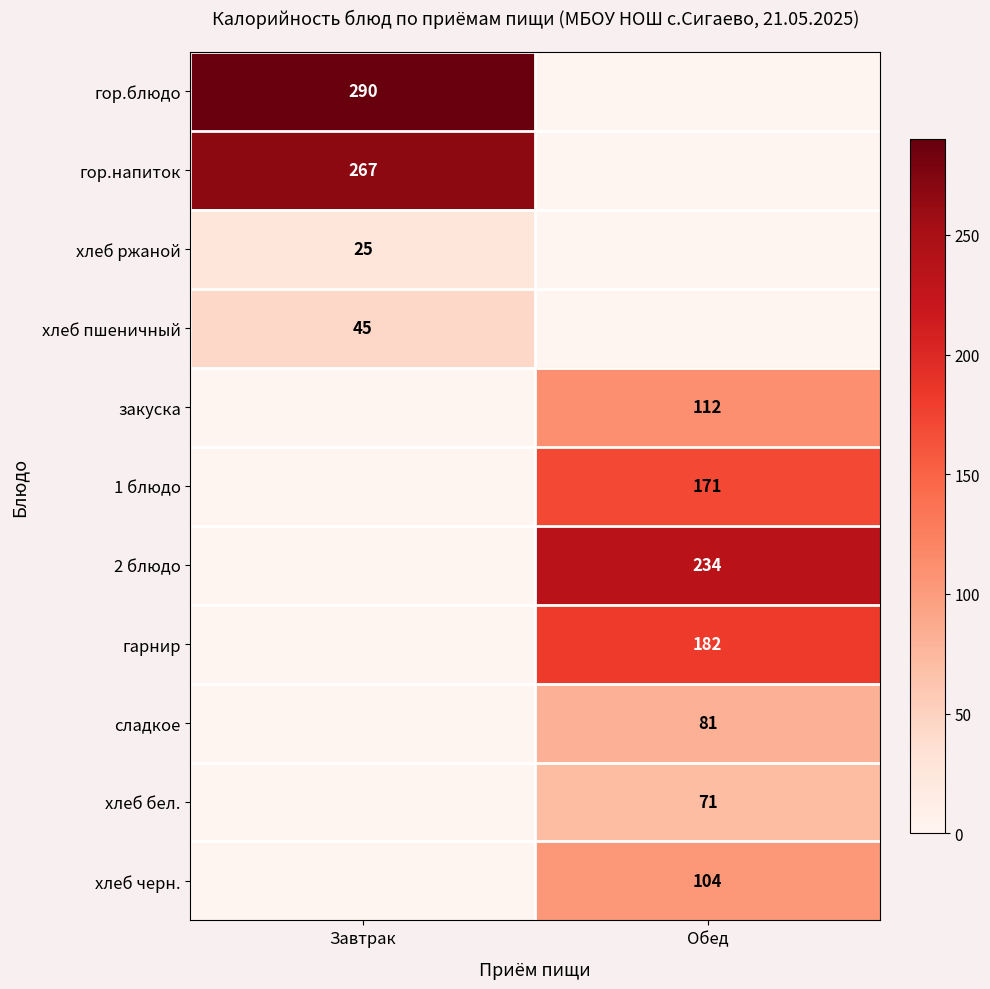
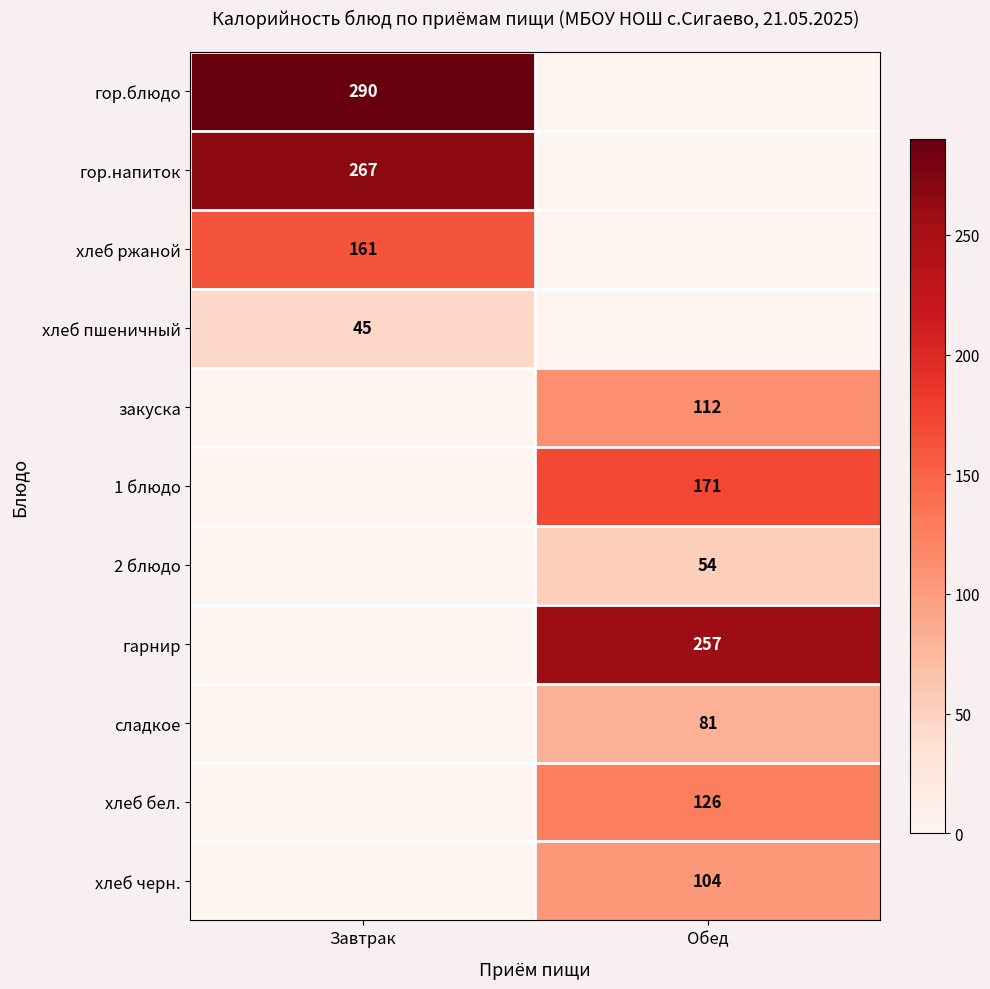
хлеб ржаной, Завтрак: 25 -> 161
2 блюдо, Обед: 234 -> 54
гарнир, Обед: 182 -> 257
хлеб бел., Обед: 71 -> 126
